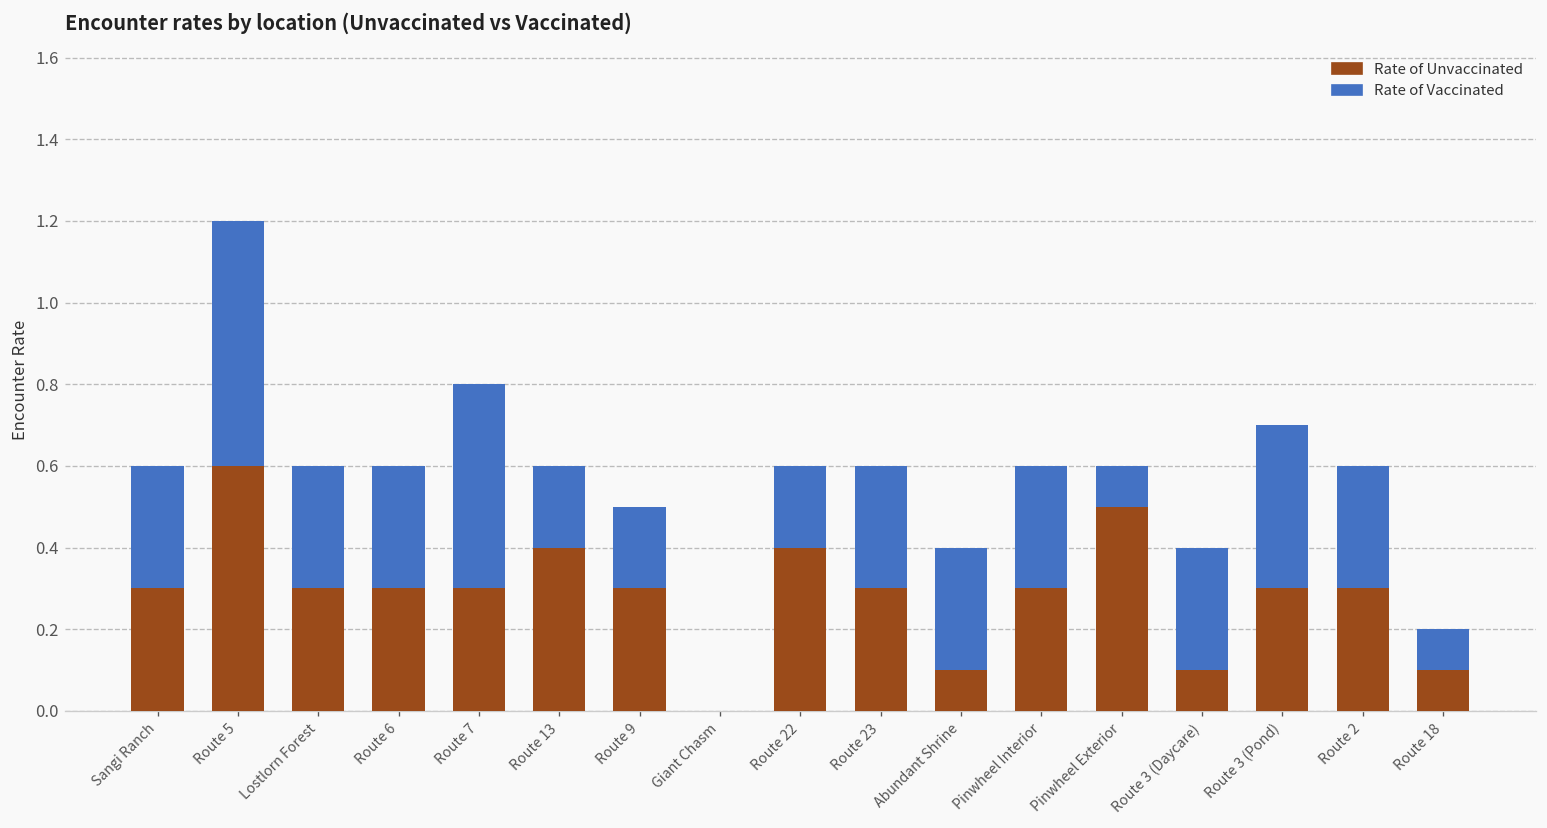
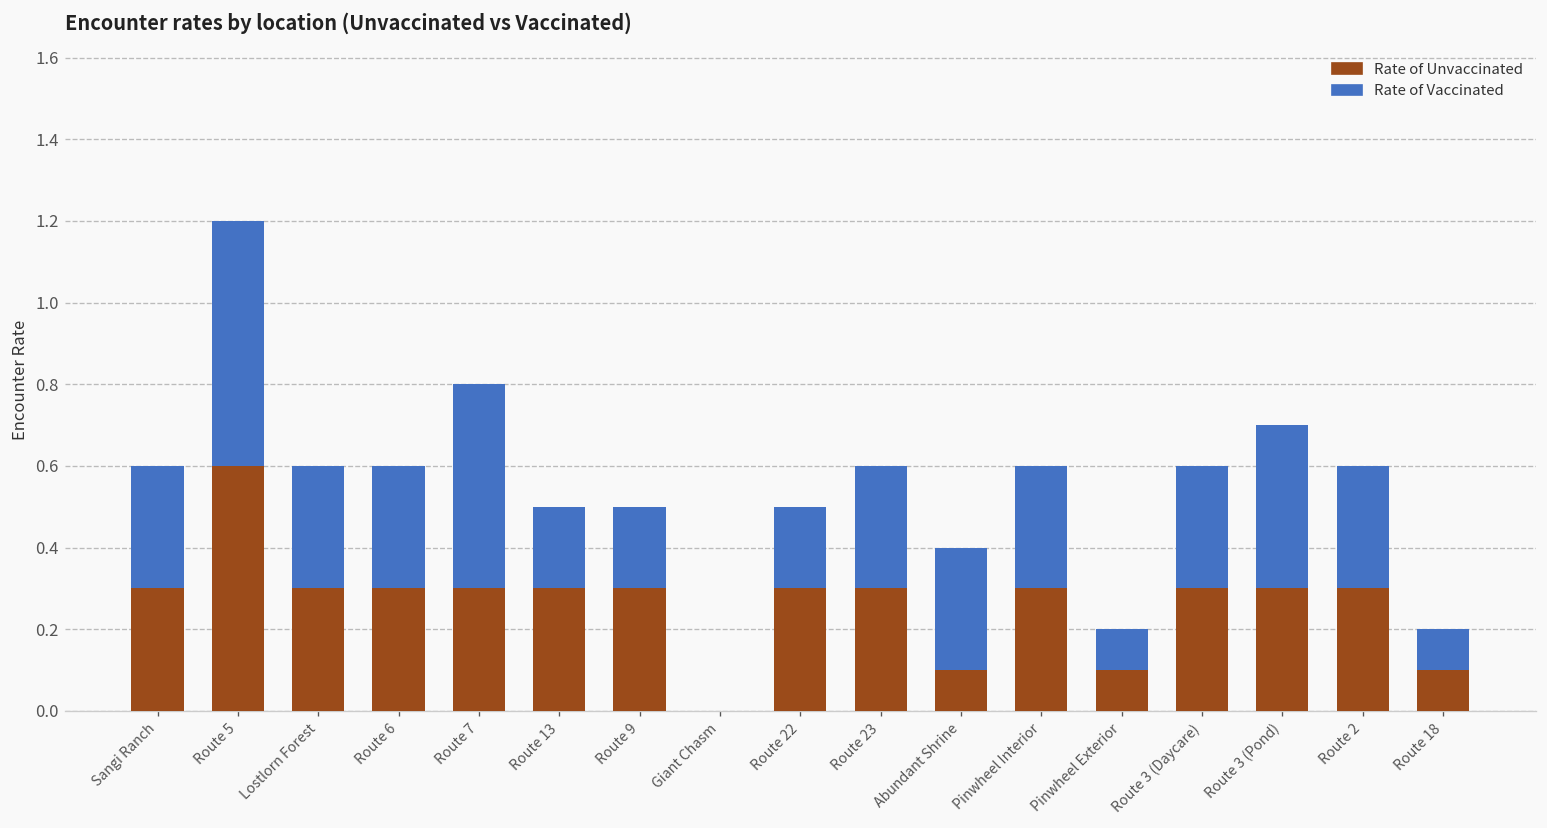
Rate of Unvaccinated, Route 13: 0.4 -> 0.3
Rate of Unvaccinated, Route 22: 0.4 -> 0.3
Rate of Unvaccinated, Pinwheel Exterior: 0.5 -> 0.1
Rate of Unvaccinated, Route 3 (Daycare): 0.1 -> 0.3
